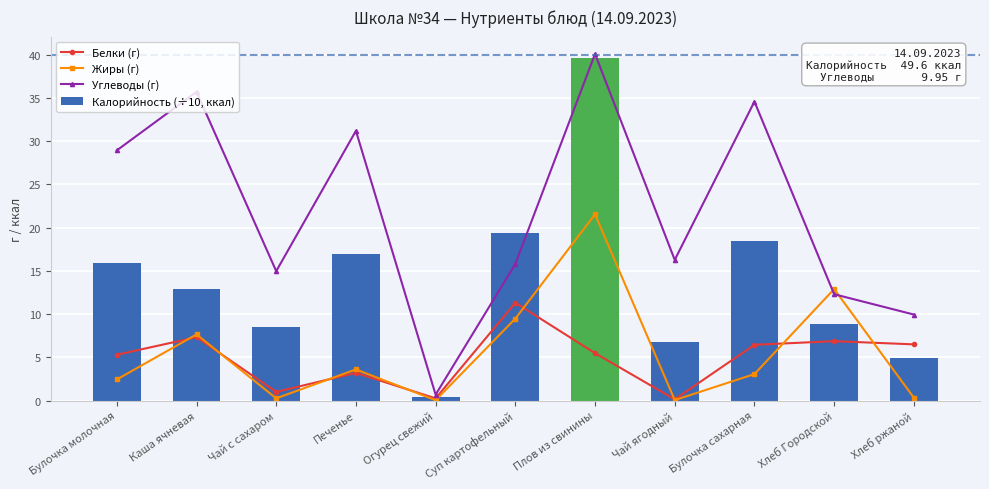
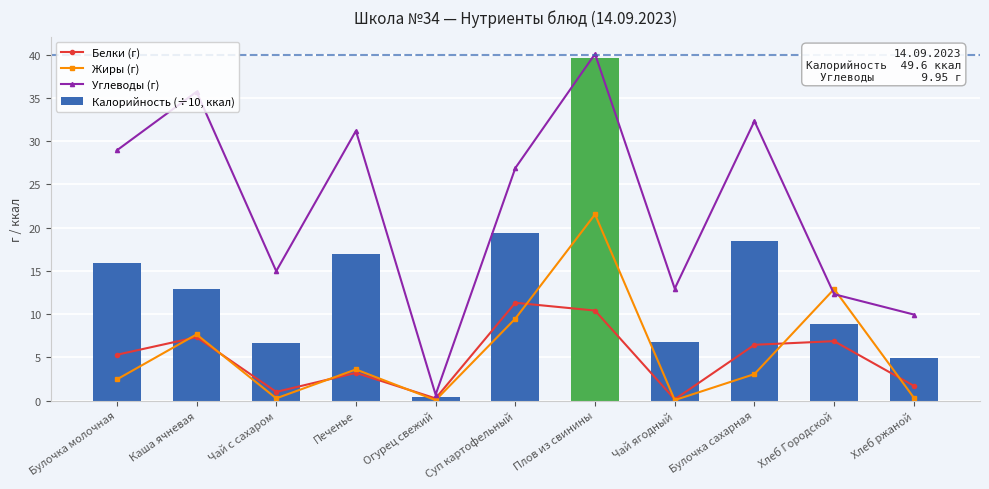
Калорийность (÷10, ккал), Чай с сахаром: 9 -> 7
Углеводы (г), Суп картофельный: 16 -> 27
Белки (г), Плов из свинины: 5 -> 10
Углеводы (г), Чай ягодный: 16 -> 13
Углеводы (г), Булочка сахарная: 35 -> 32
Белки (г), Хлеб ржаной: 7 -> 2
